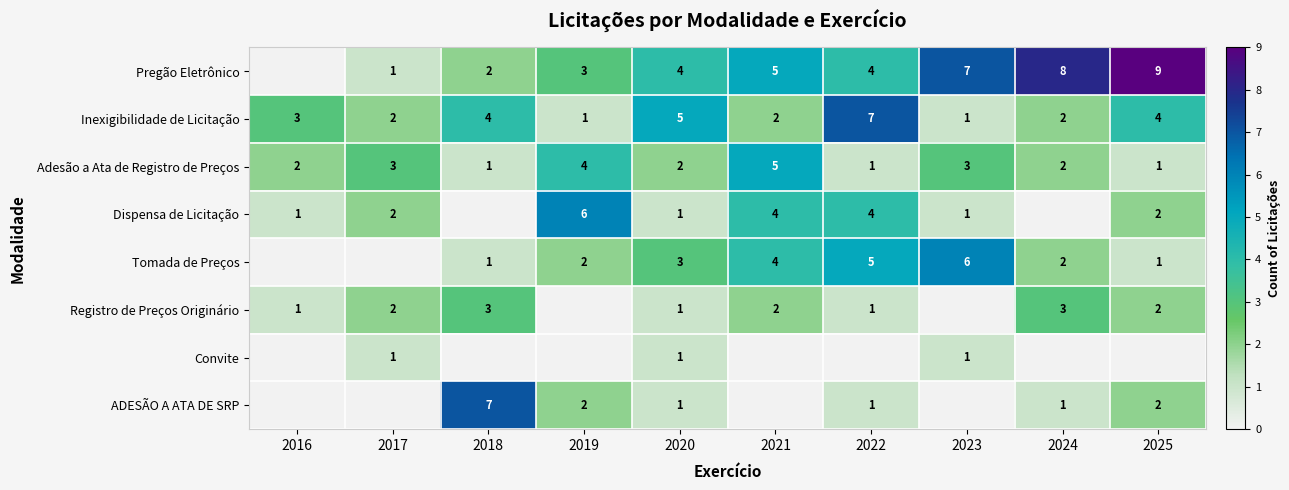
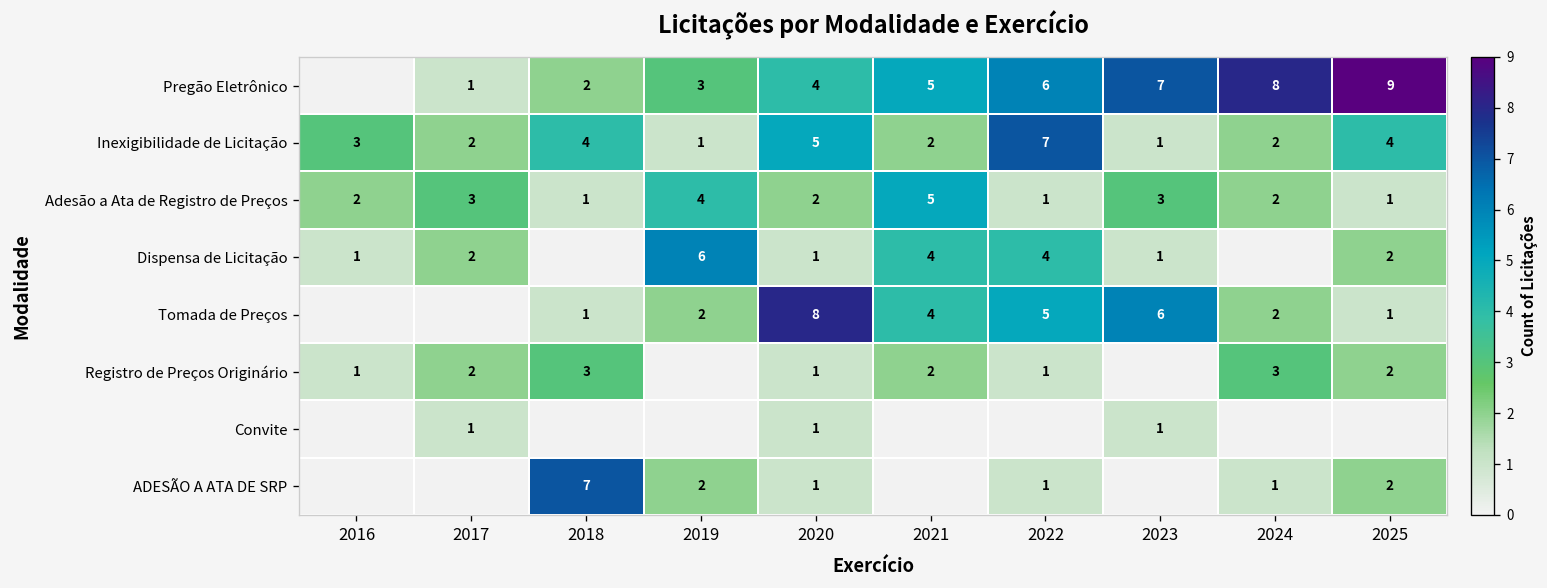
Pregão Eletrônico, 2022: 4 -> 6
Tomada de Preços, 2020: 3 -> 8
